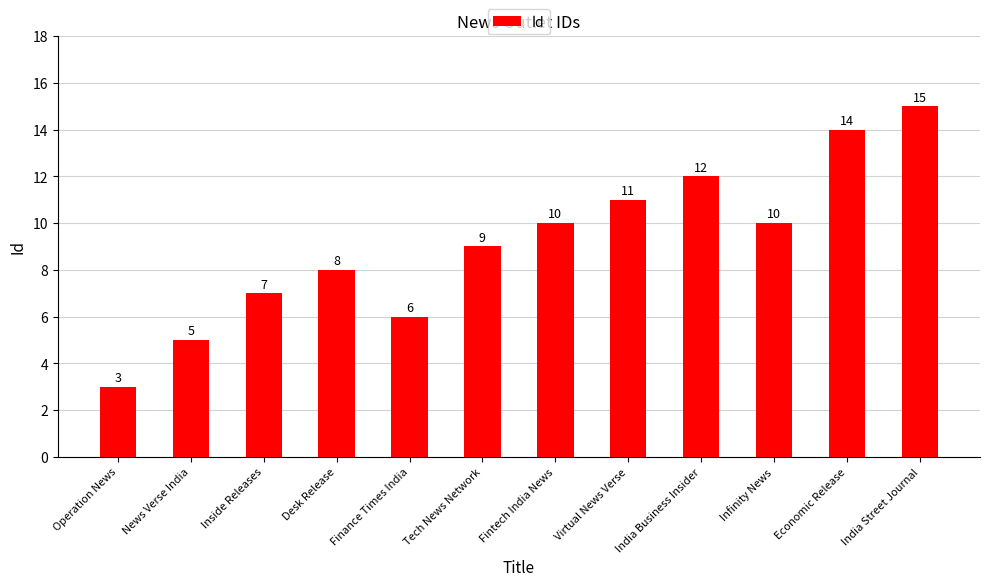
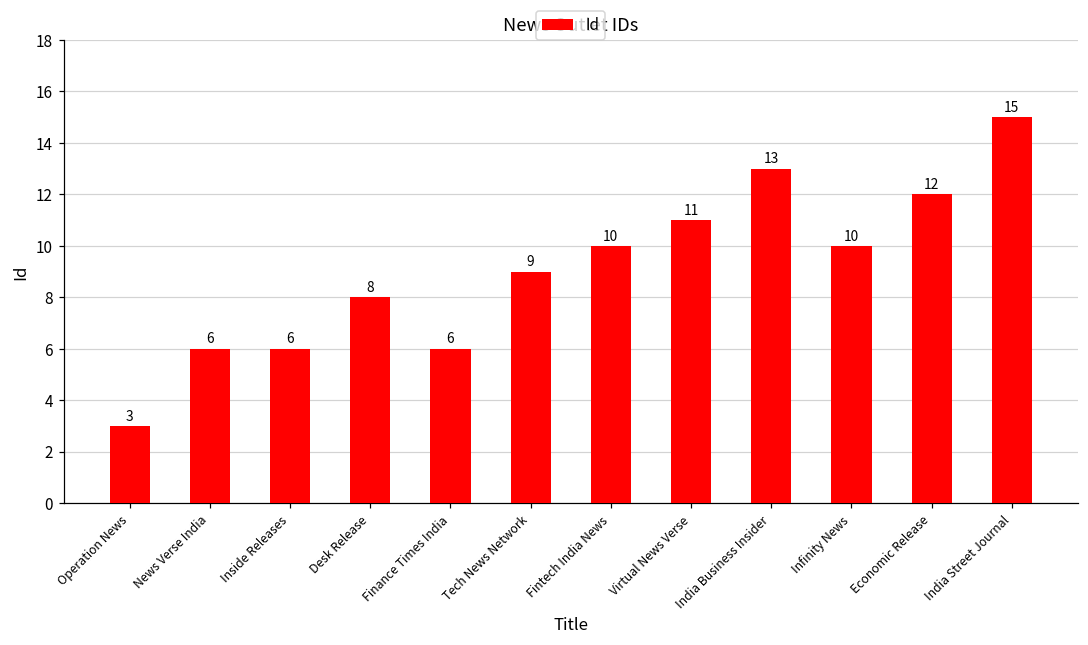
News Verse India: 5 -> 6
Inside Releases: 7 -> 6
India Business Insider: 12 -> 13
Economic Release: 14 -> 12
